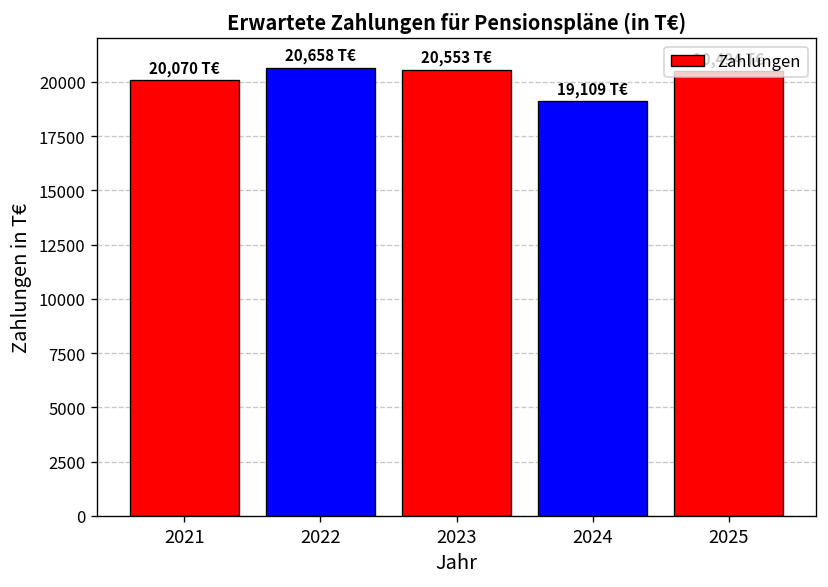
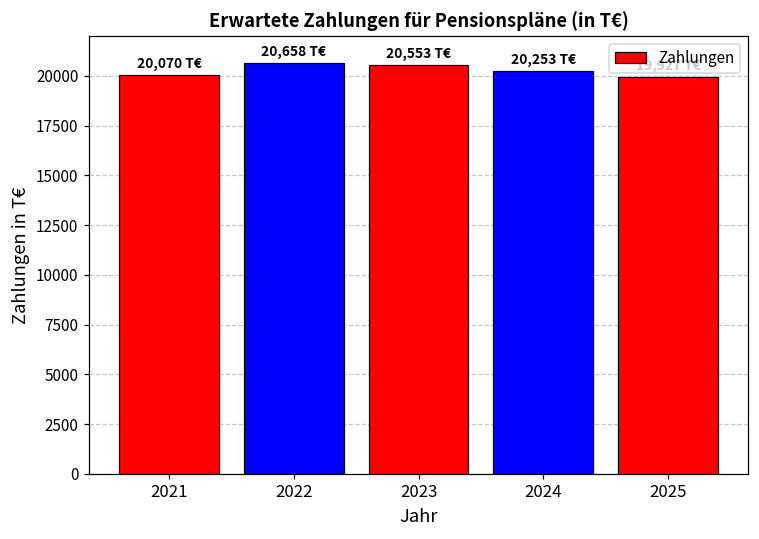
2024: 19,109 -> 20,253
2025: 20,494 -> 19,927
